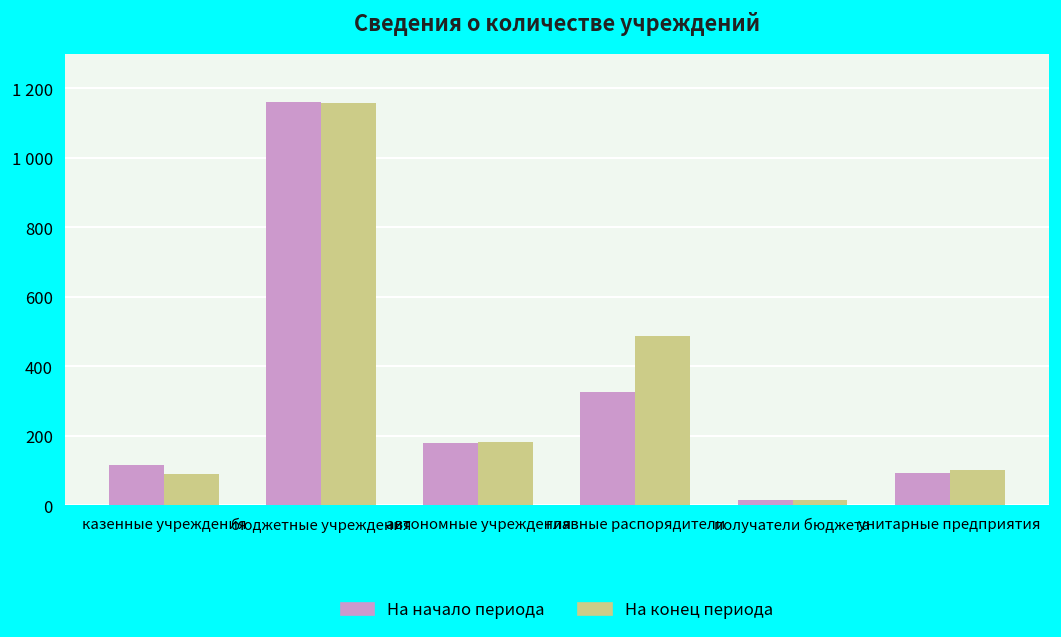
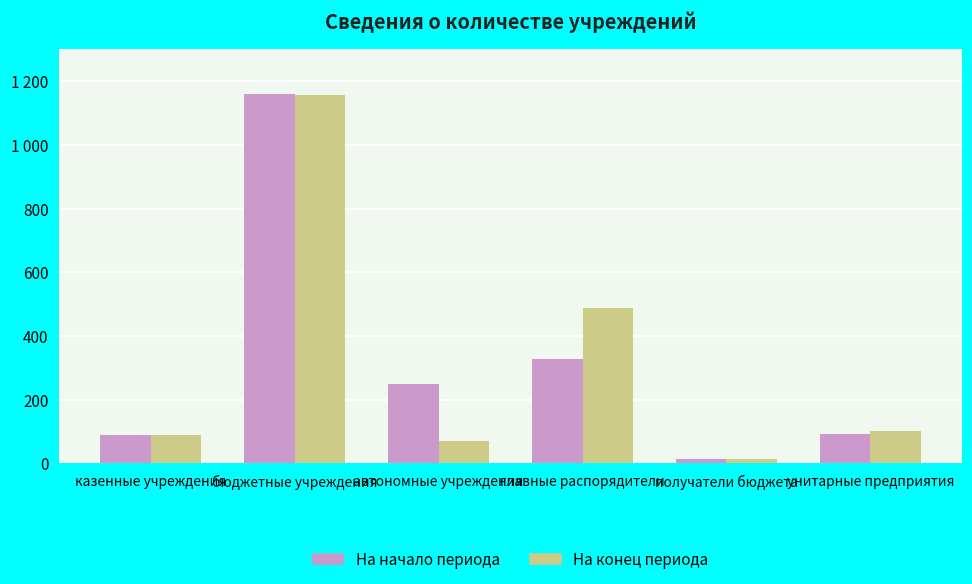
На начало периода, казенные учреждения: 120 -> 90
На начало периода, автономные учреждения: 180 -> 250
На конец периода, автономные учреждения: 180 -> 70
